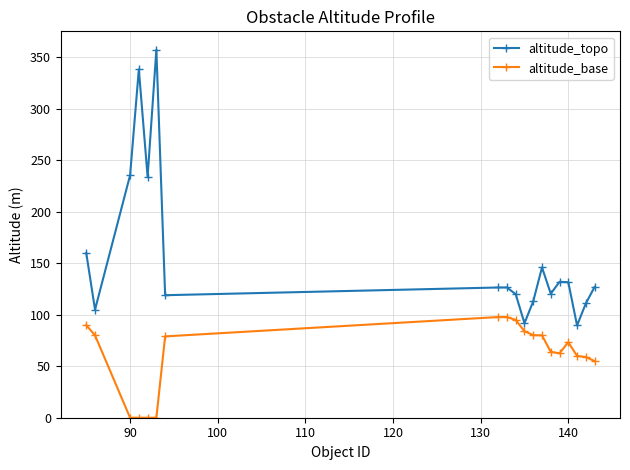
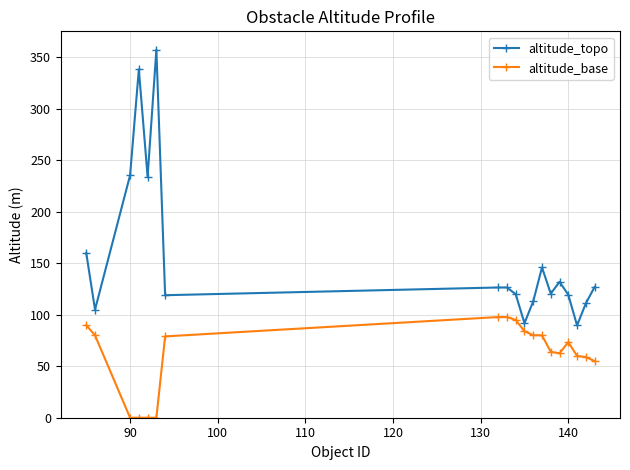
altitude_topo, 140: 132 -> 119
